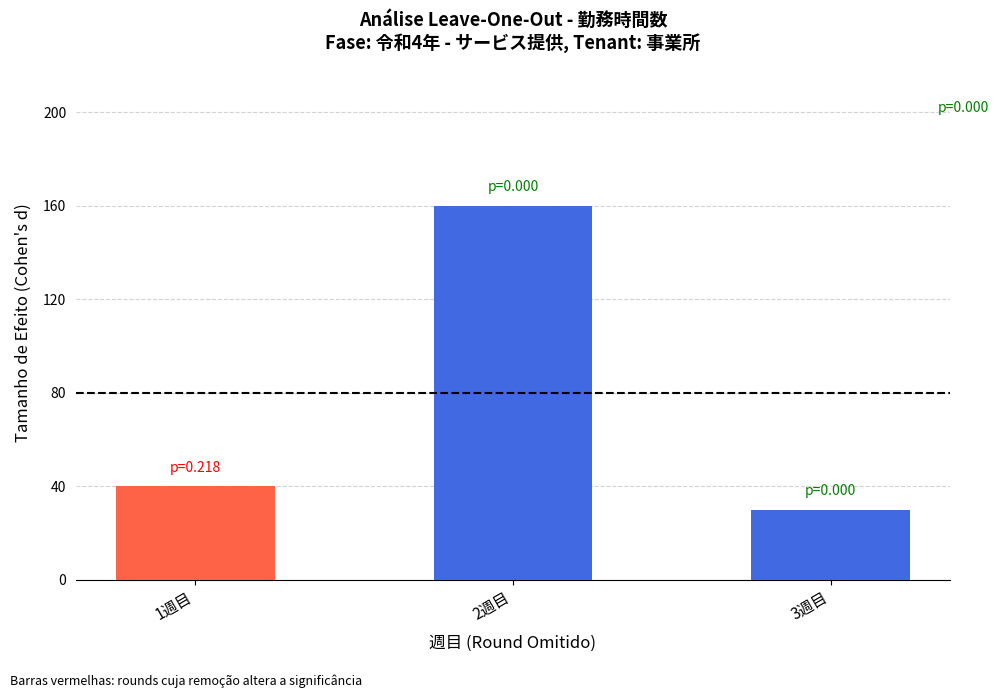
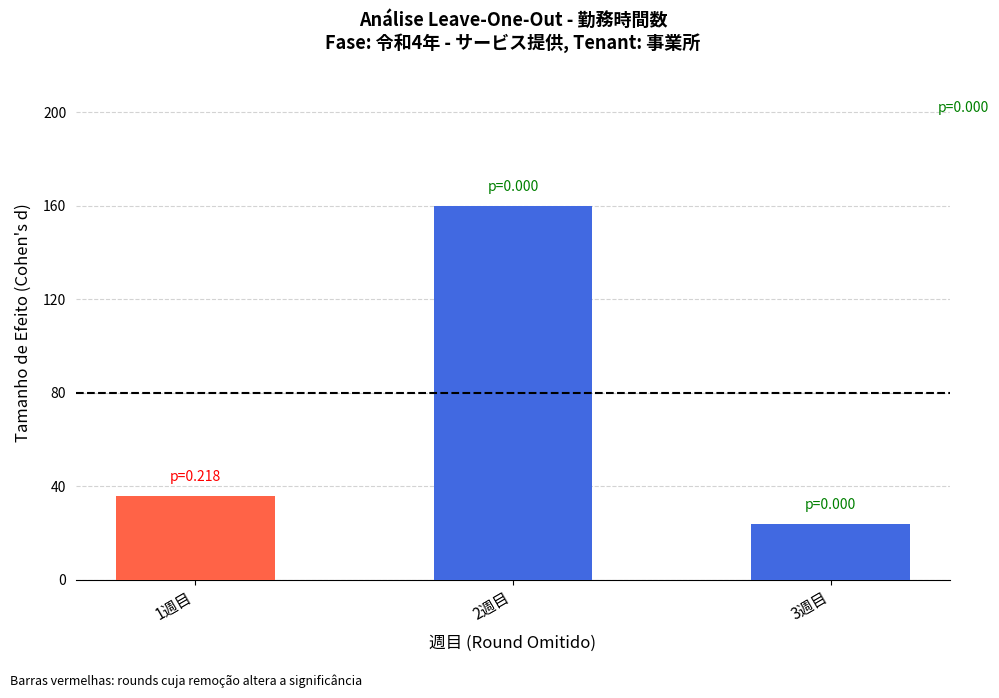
1週目: 40 -> 36
3週目: 30 -> 24
